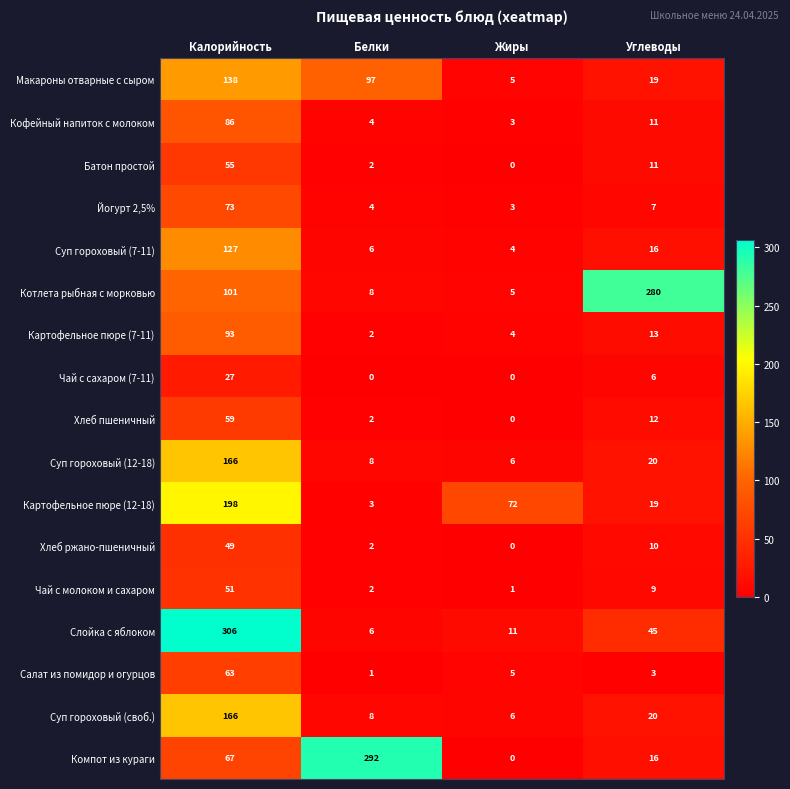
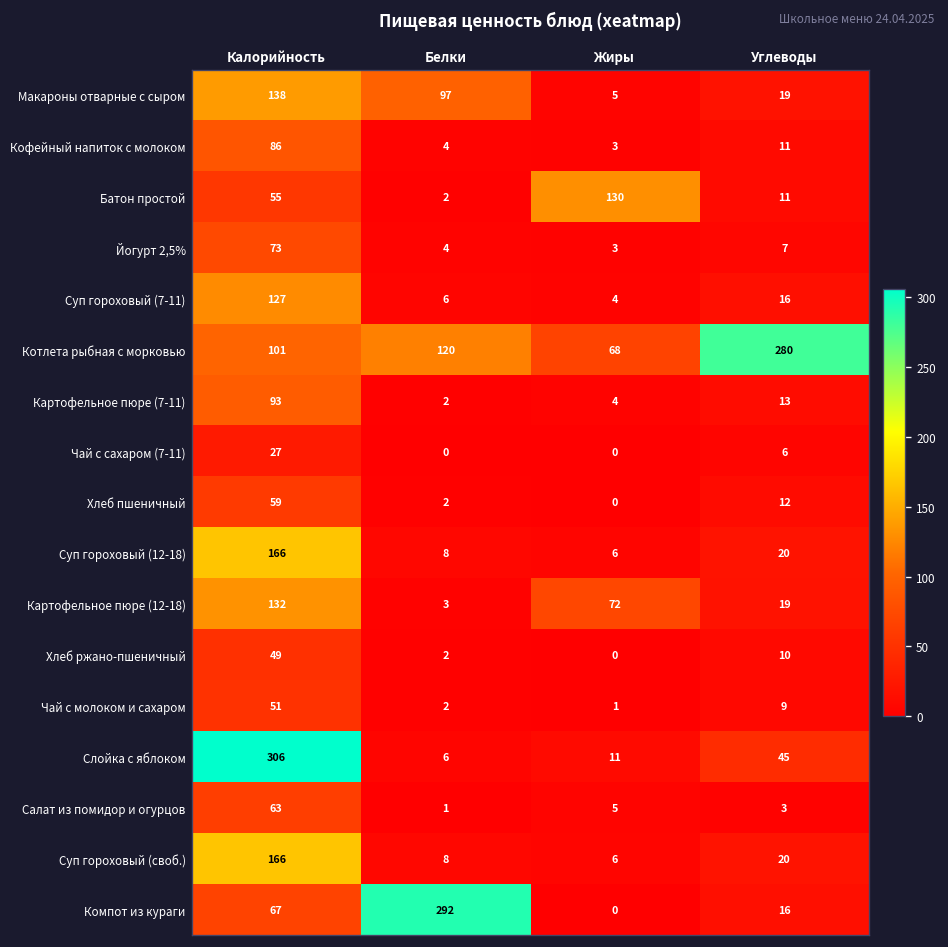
Батон простой, Жиры: 0 -> 130
Котлета рыбная с морковью, Белки: 8 -> 120
Котлета рыбная с морковью, Жиры: 5 -> 68
Картофельное пюре (12-18), Калорийность: 198 -> 132
